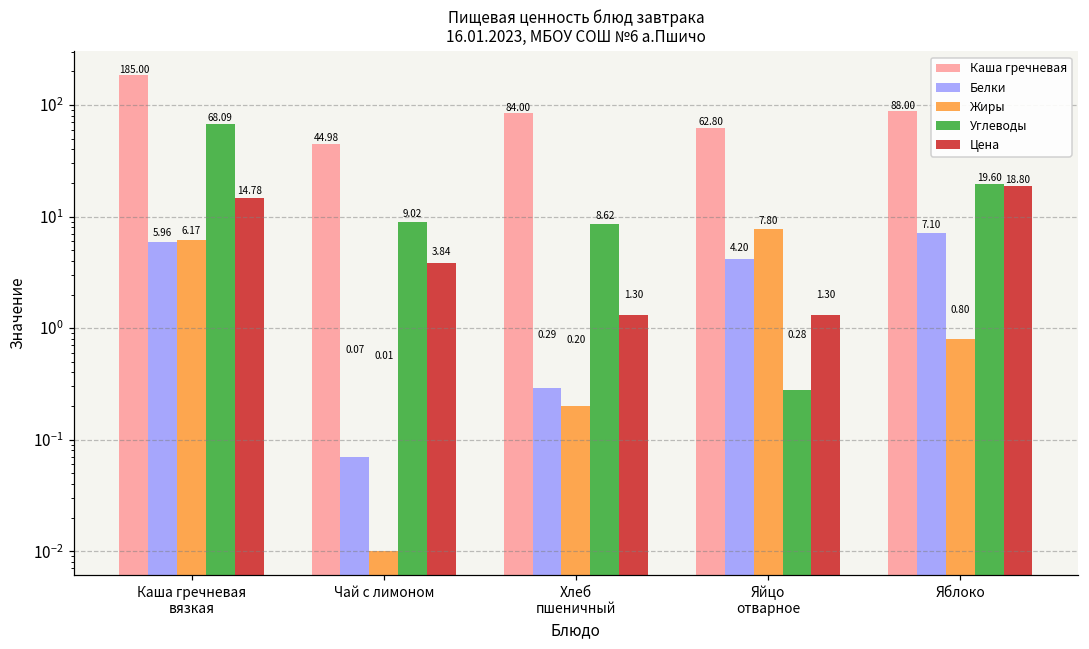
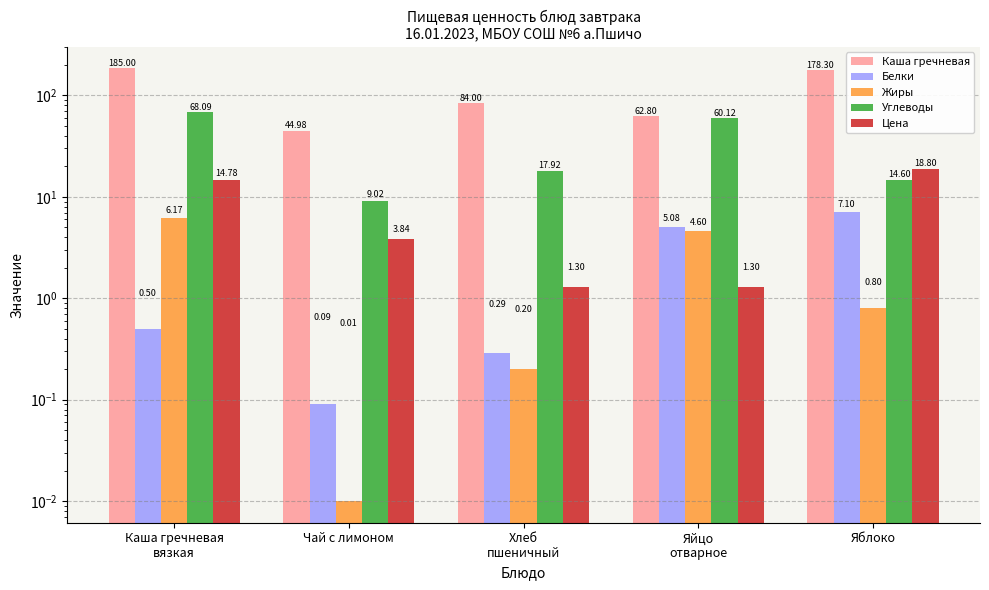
Белки, Каша гречневая вязкая: 5.96 -> 0.50
Белки, Чай с лимоном: 0.07 -> 0.09
Углеводы, Хлеб пшеничный: 8.62 -> 17.92
Белки, Яйцо отварное: 4.20 -> 5.08
Жиры, Яйцо отварное: 7.80 -> 4.60
Углеводы, Яйцо отварное: 0.28 -> 60.12
Каша гречневая, Яблоко: 88.00 -> 178.30
Углеводы, Яблоко: 19.60 -> 14.60
